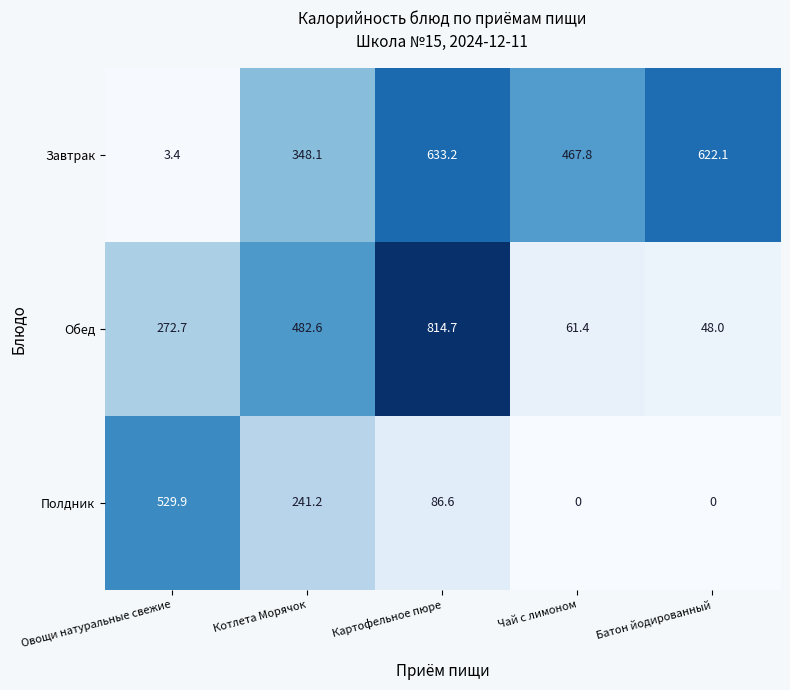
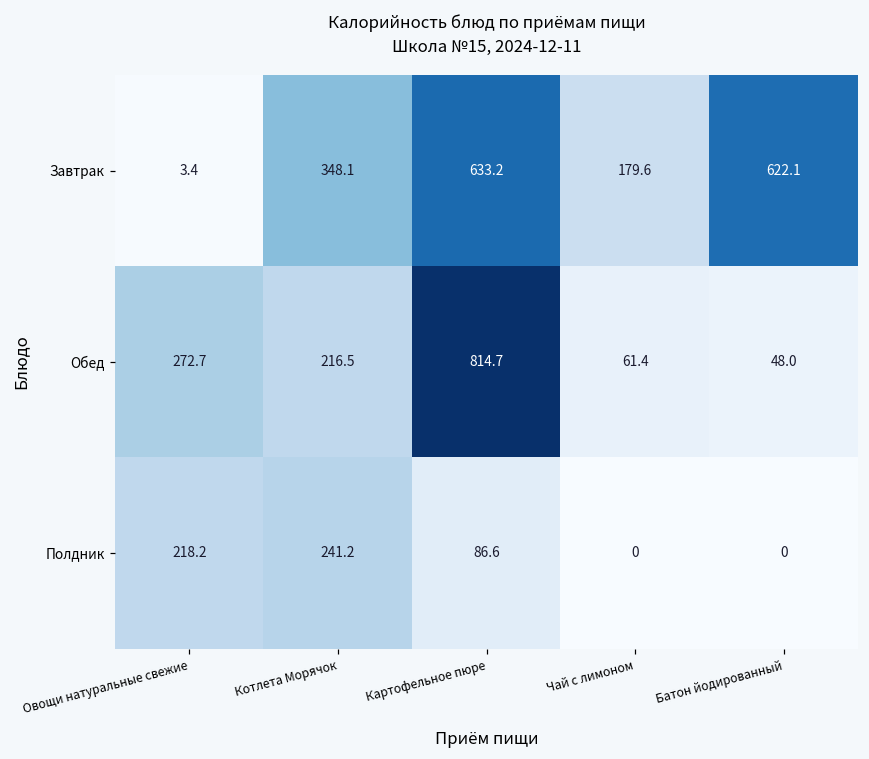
Завтрак, Чай с лимоном: 467.8 -> 179.6
Обед, Котлета Морячок: 482.6 -> 216.5
Полдник, Овощи натуральные свежие: 529.9 -> 218.2
